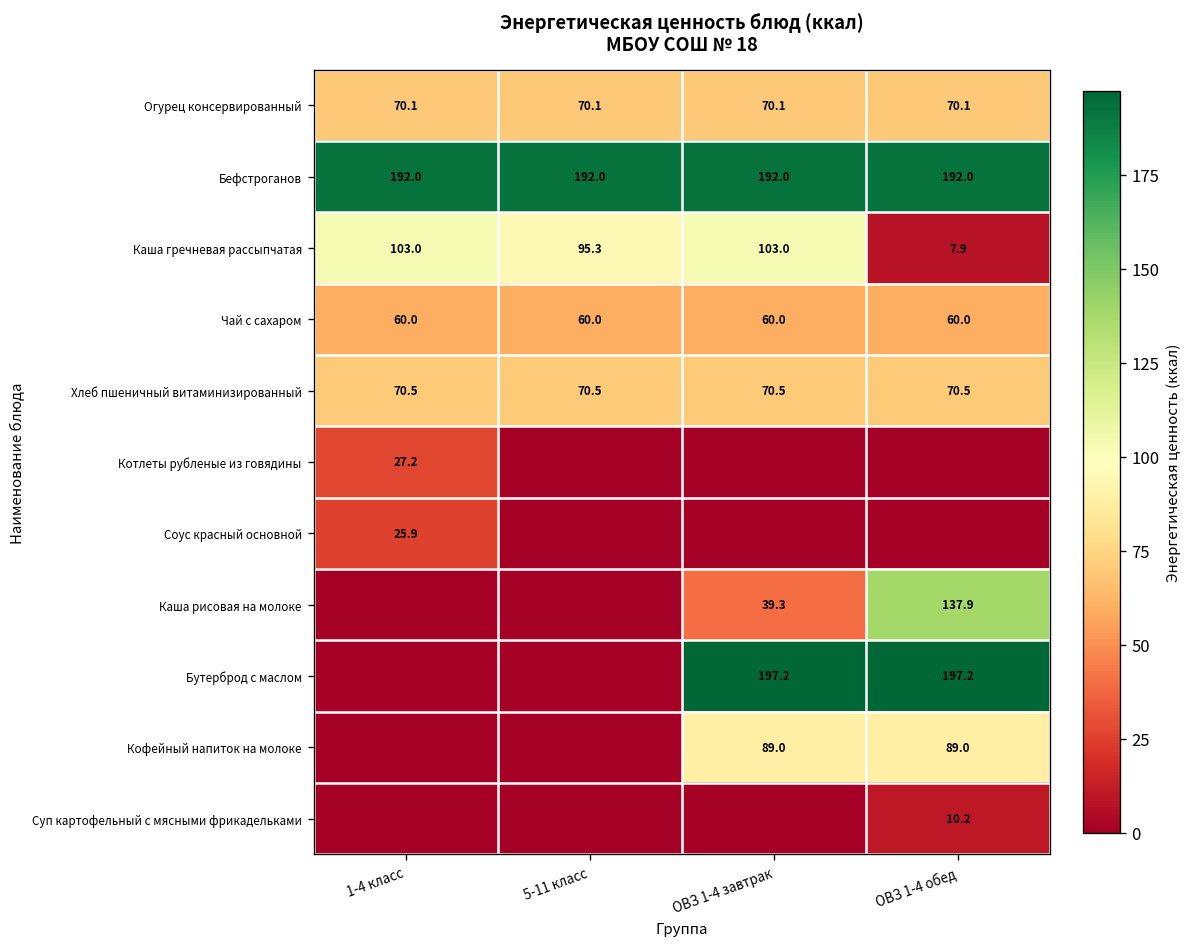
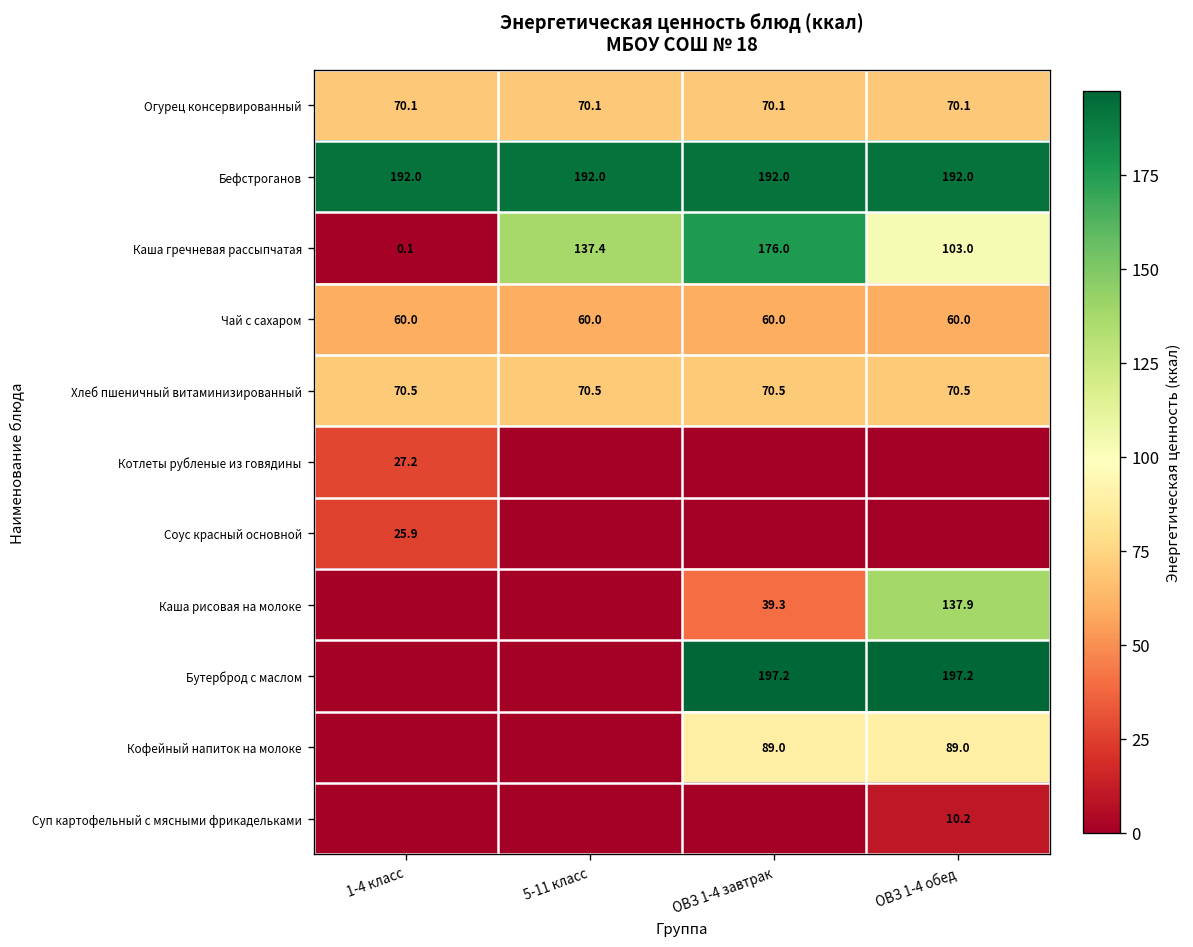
Каша гречневая рассыпчатая, 1-4 класс: 103.0 -> 0.1
Каша гречневая рассыпчатая, 5-11 класс: 95.3 -> 137.4
Каша гречневая рассыпчатая, ОВЗ 1-4 завтрак: 103.0 -> 176.0
Каша гречневая рассыпчатая, ОВЗ 1-4 обед: 7.9 -> 103.0
